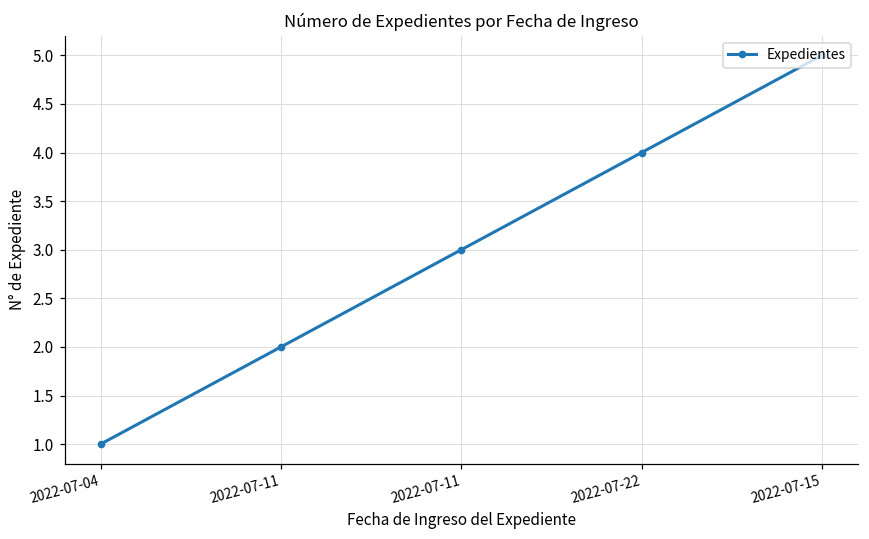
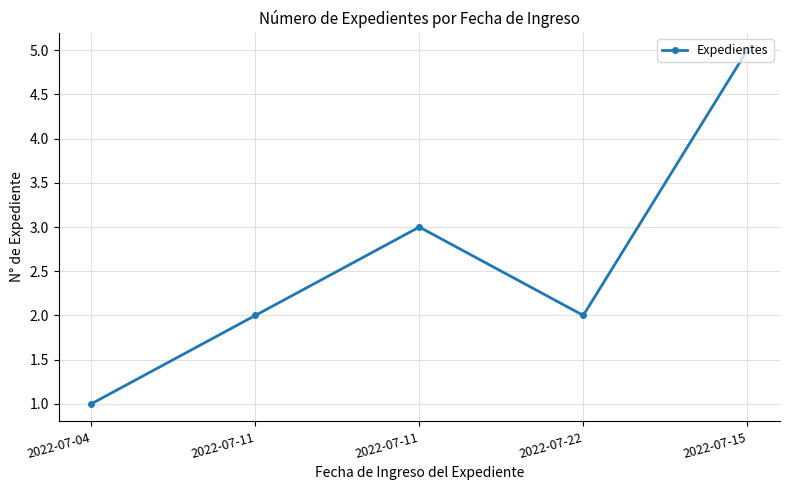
2022-07-22: 4 -> 2
